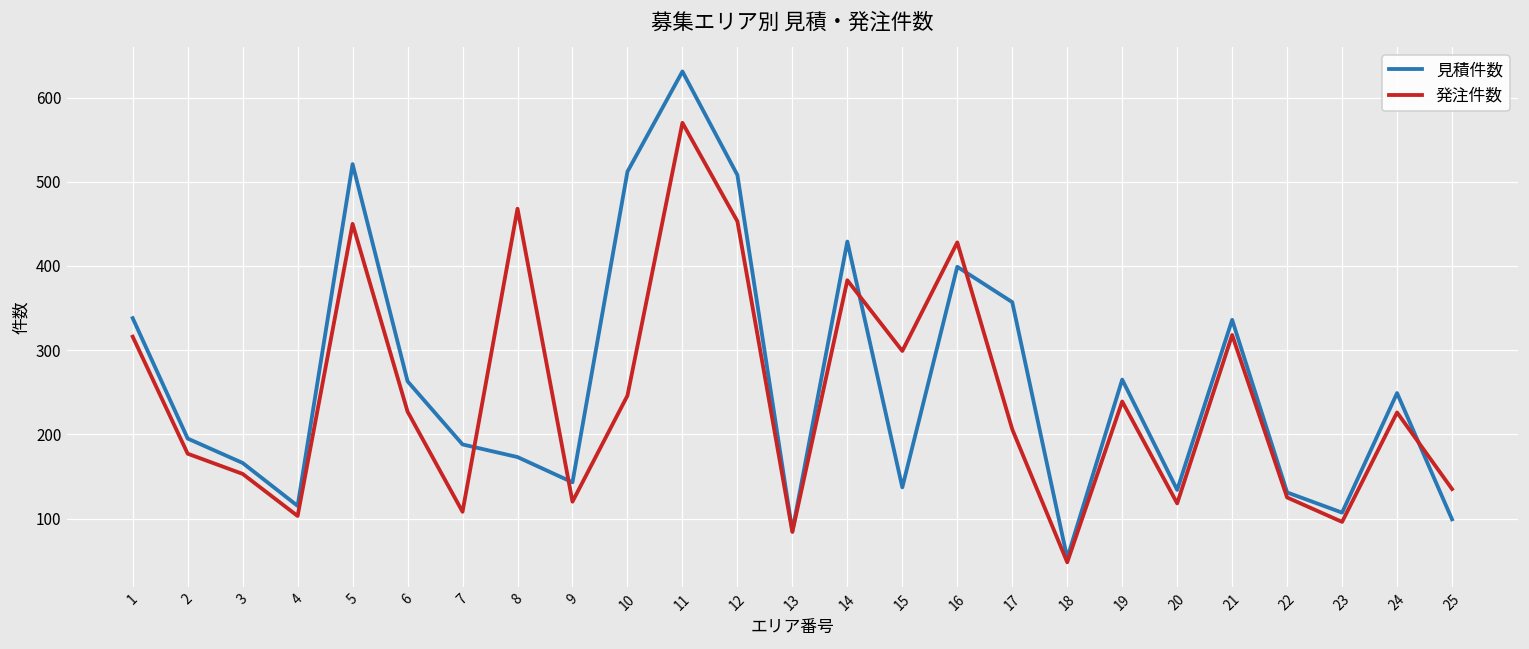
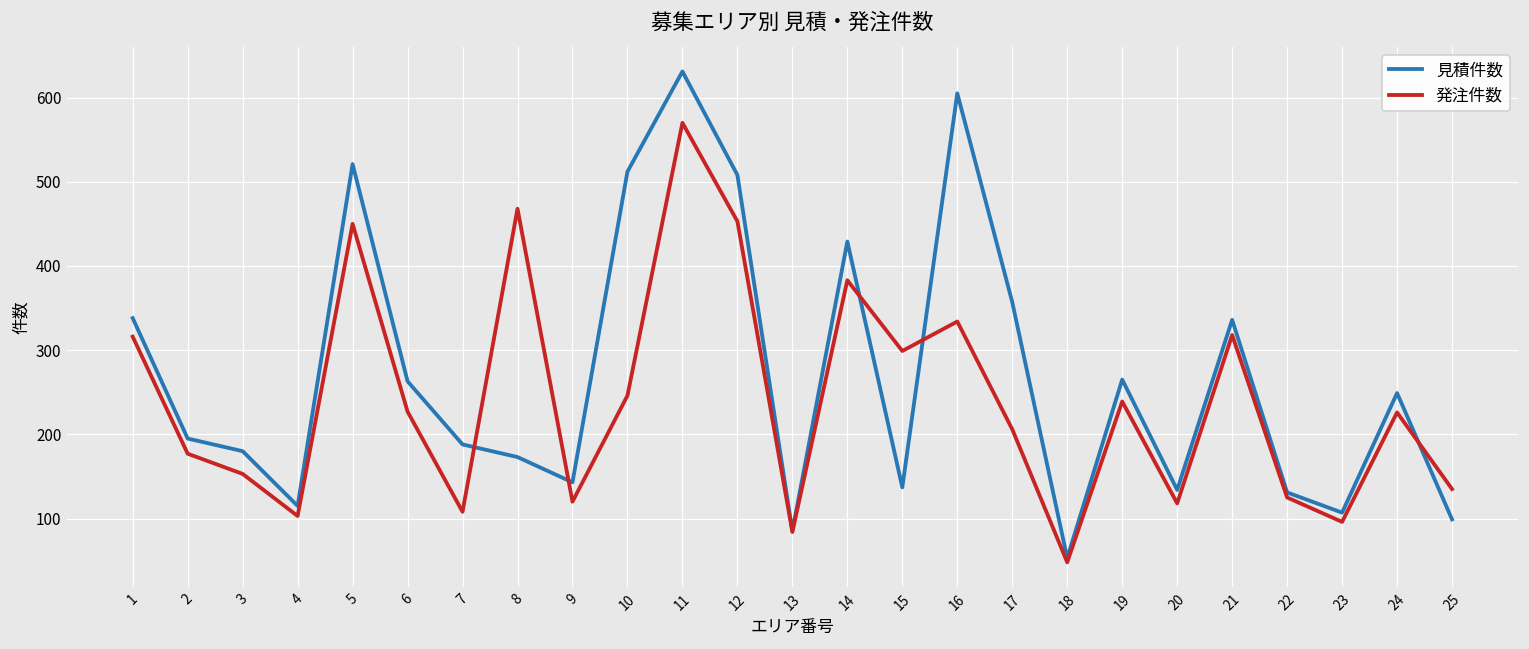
見積件数, 3: 170 -> 180
見積件数, 16: 400 -> 610
発注件数, 16: 430 -> 330
